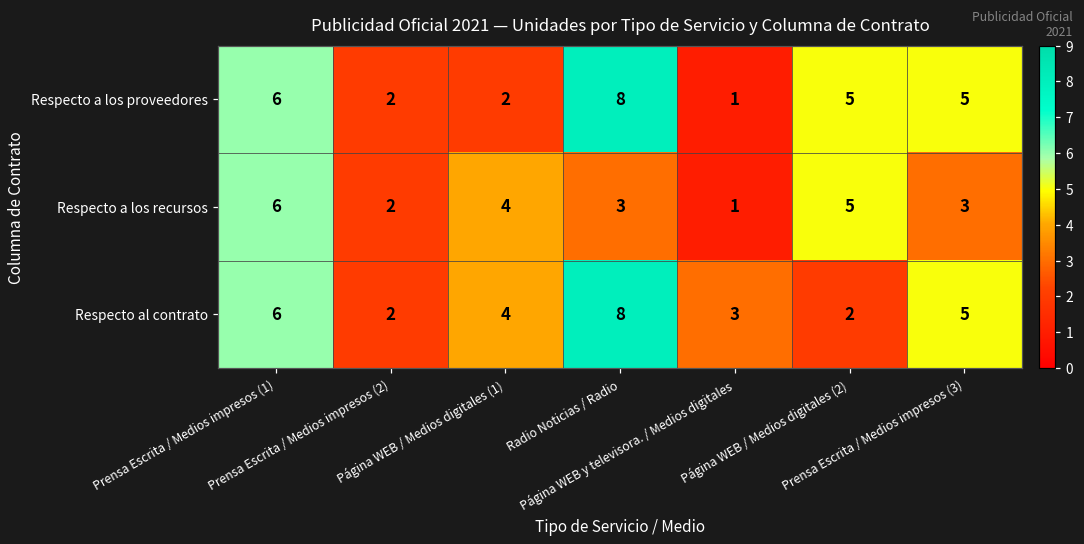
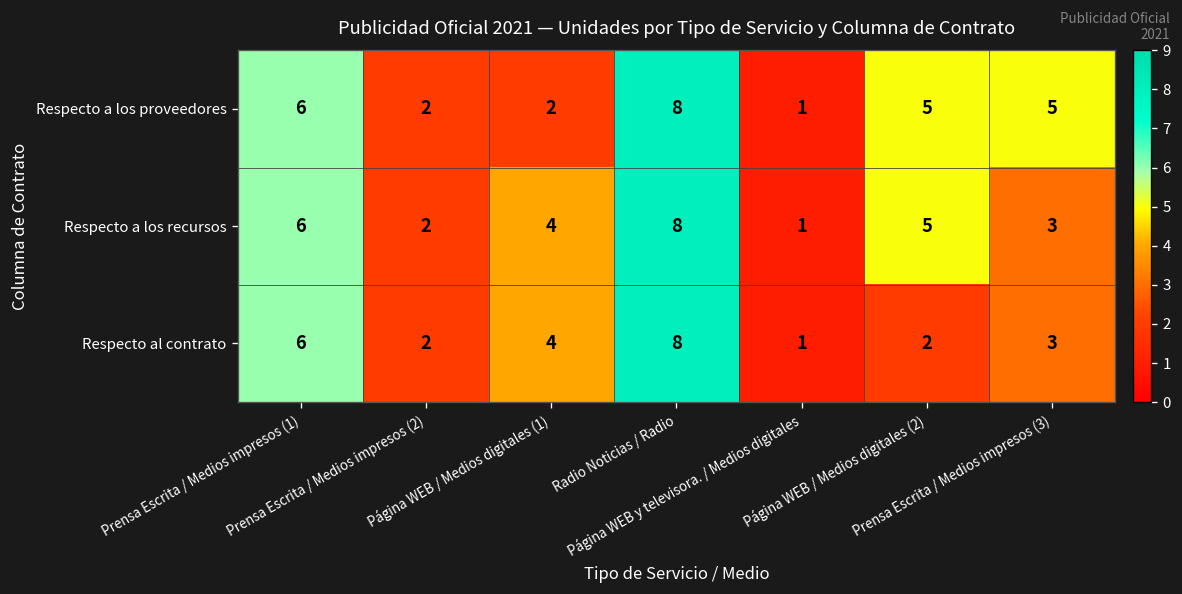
Respecto a los recursos, Radio Noticias / Radio: 3 -> 8
Respecto al contrato, Página WEB y televisora. / Medios digitales: 3 -> 1
Respecto al contrato, Prensa Escrita / Medios impresos (3): 5 -> 3
